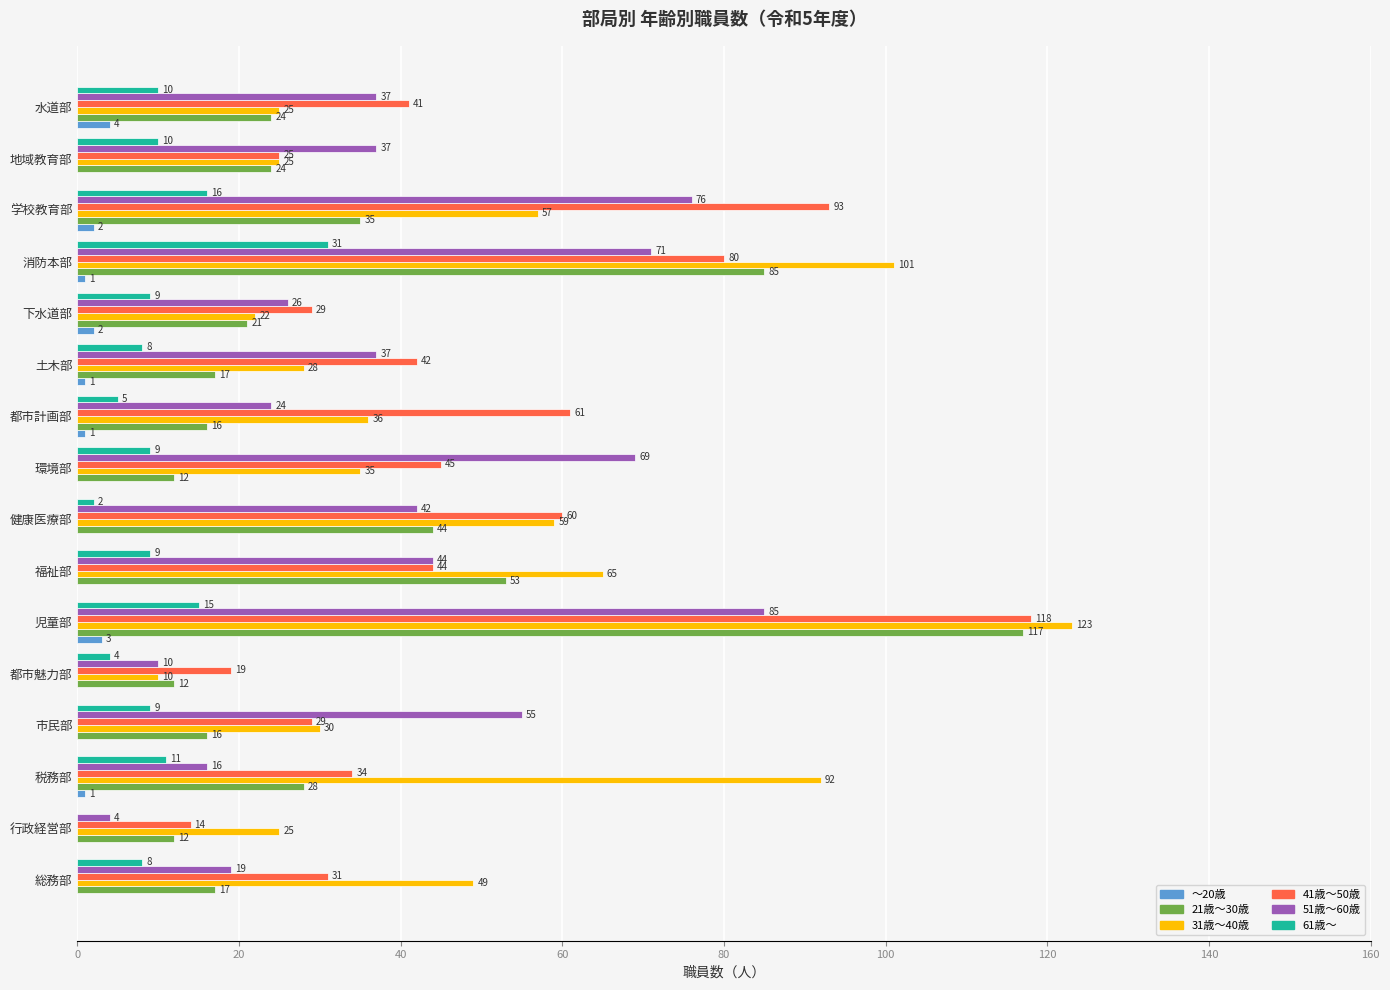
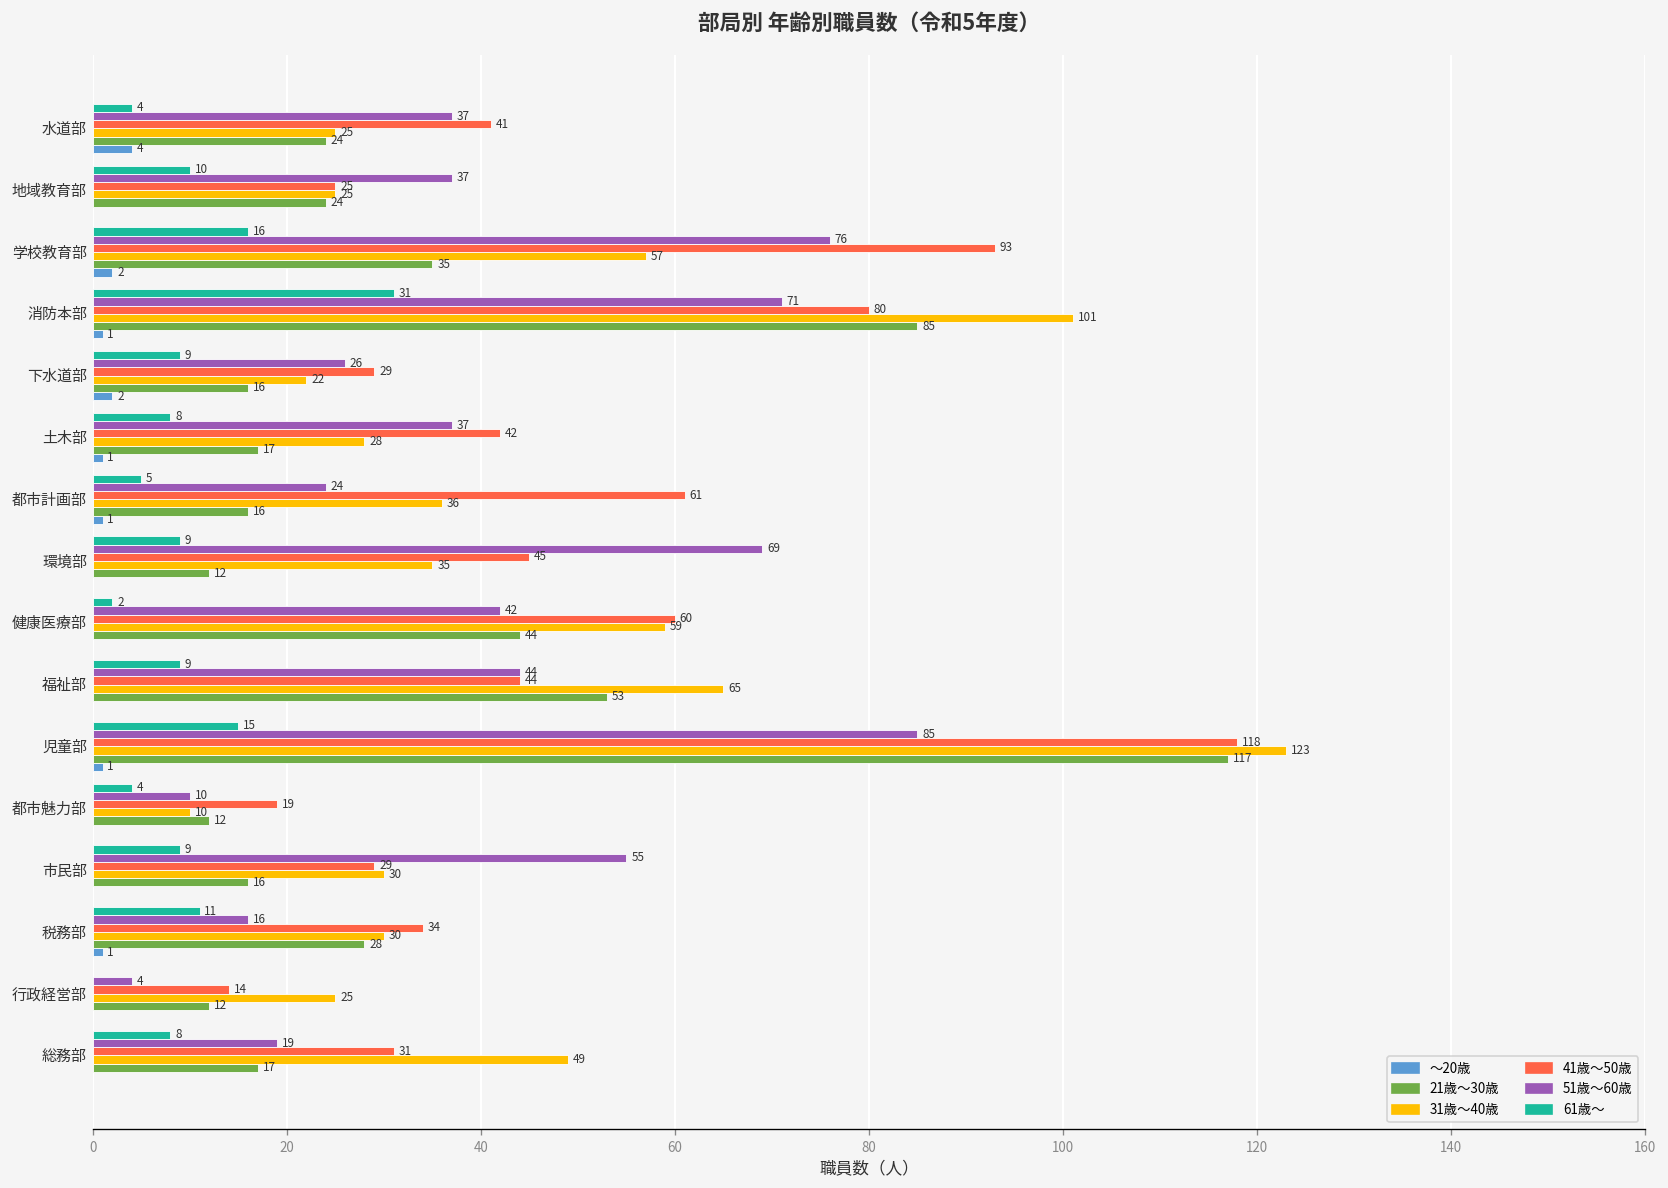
61歳～, 水道部: 10 -> 4
21歳～30歳, 下水道部: 21 -> 16
～20歳, 児童部: 3 -> 1
31歳～40歳, 税務部: 92 -> 30
